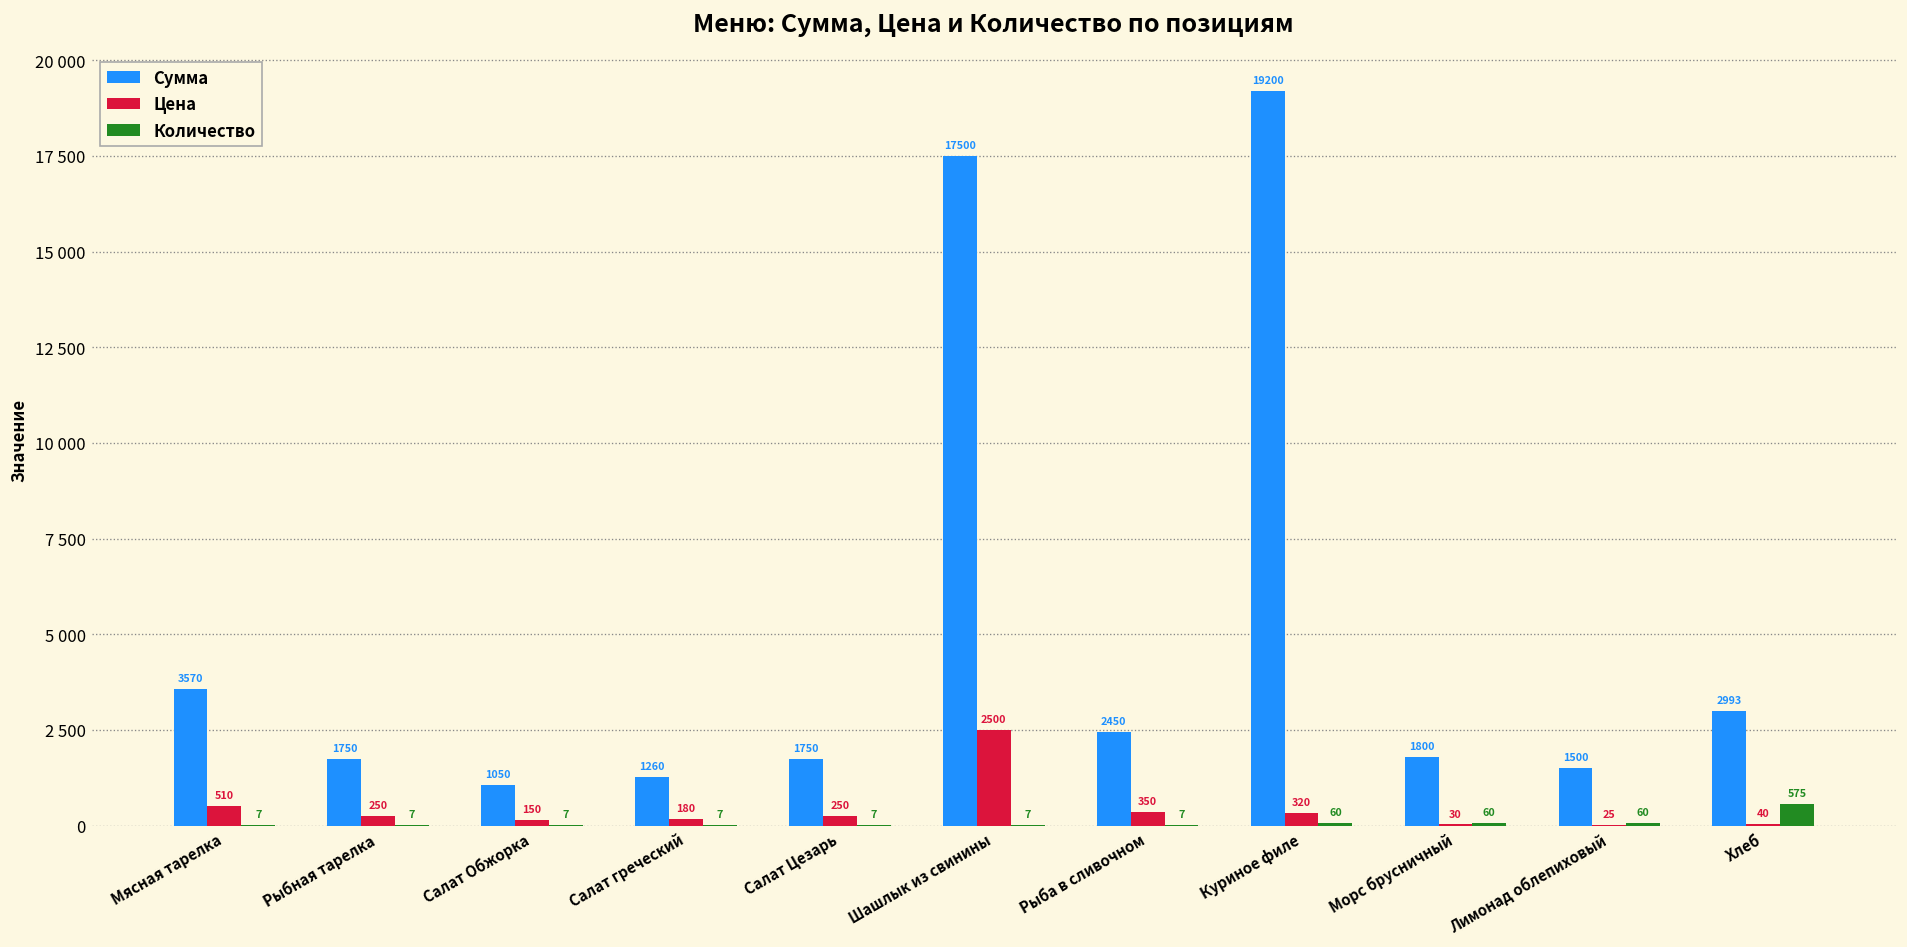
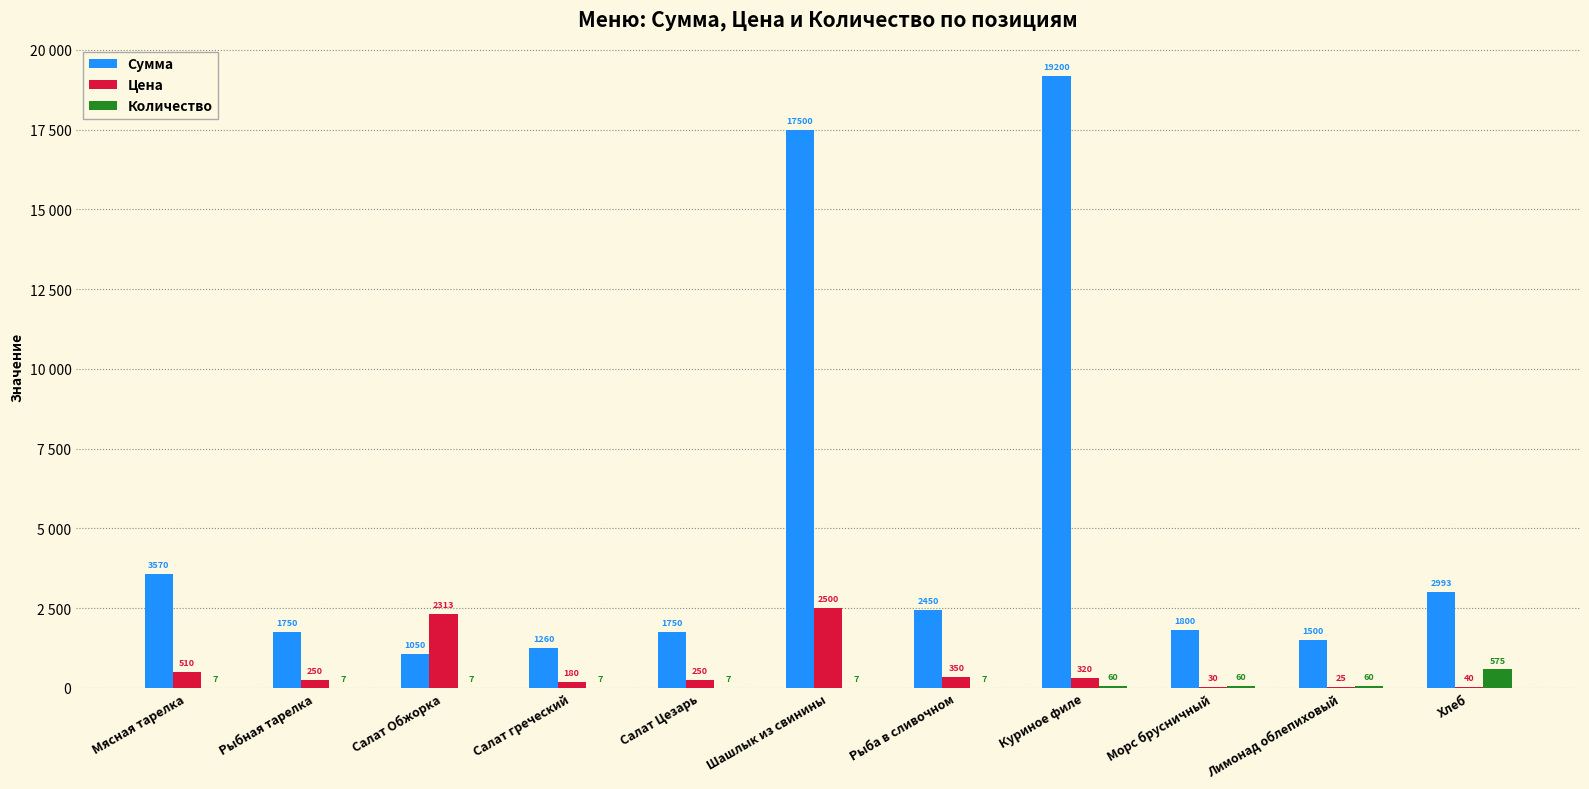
Цена, Салат Обжорка: 150 -> 2313
